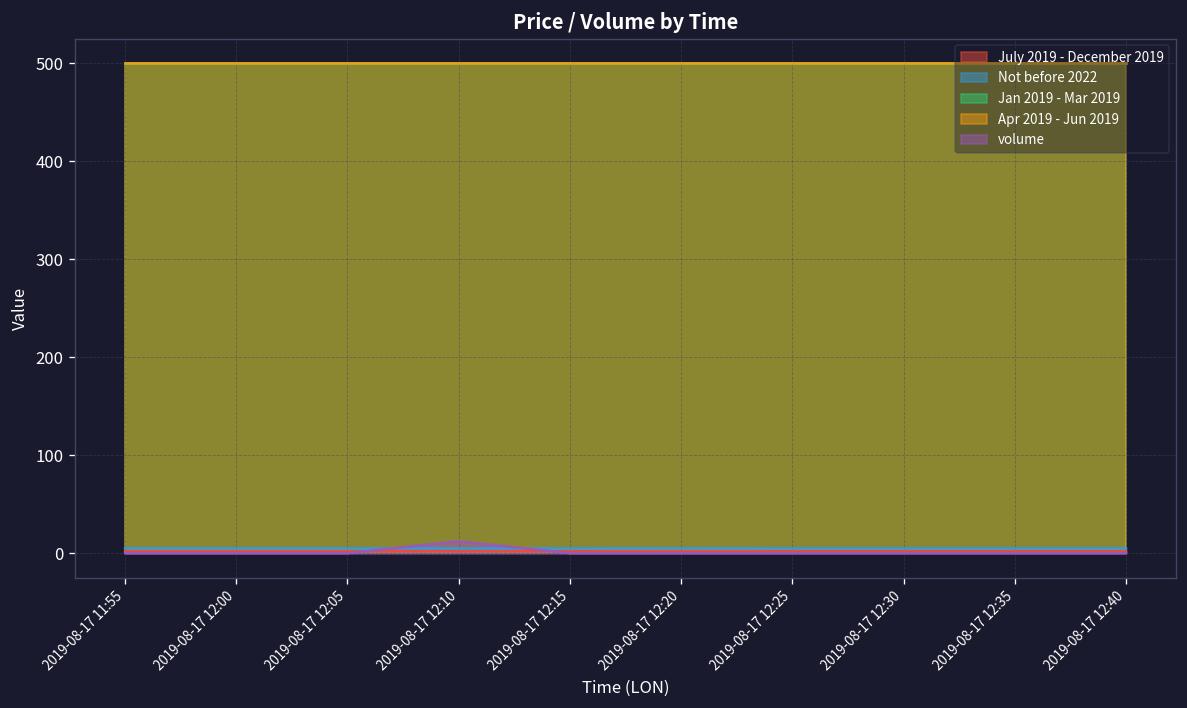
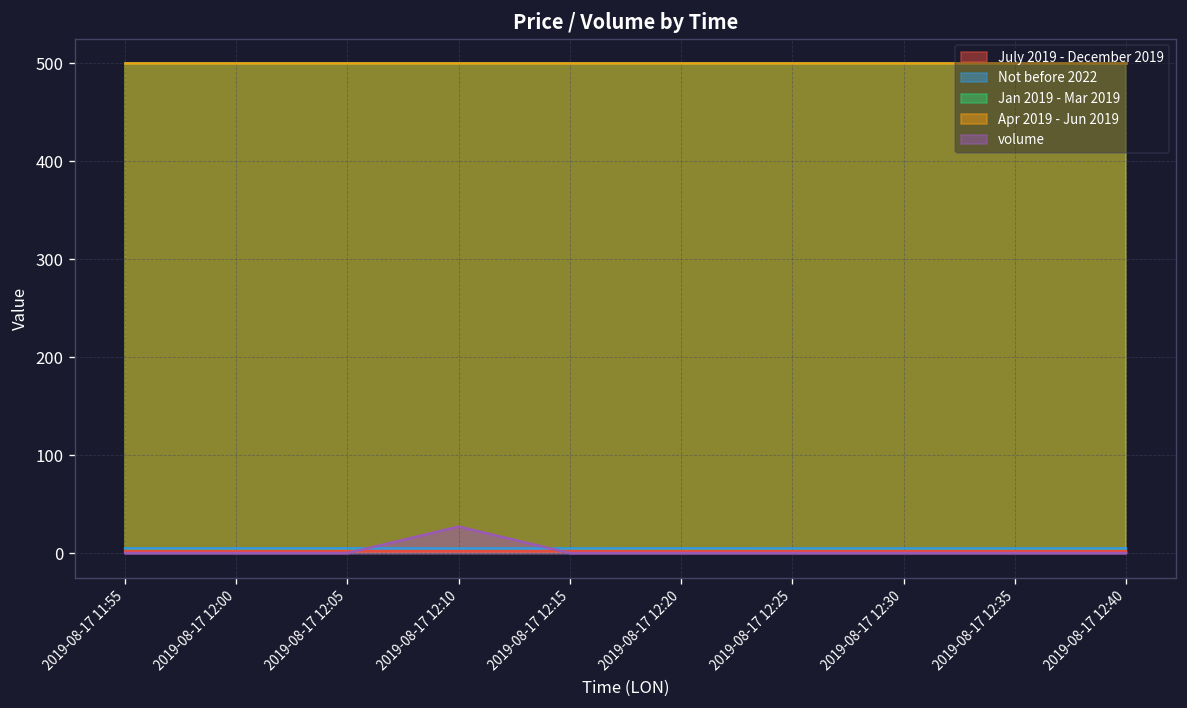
volume, 2019-08-17 12:10: 10 -> 30
